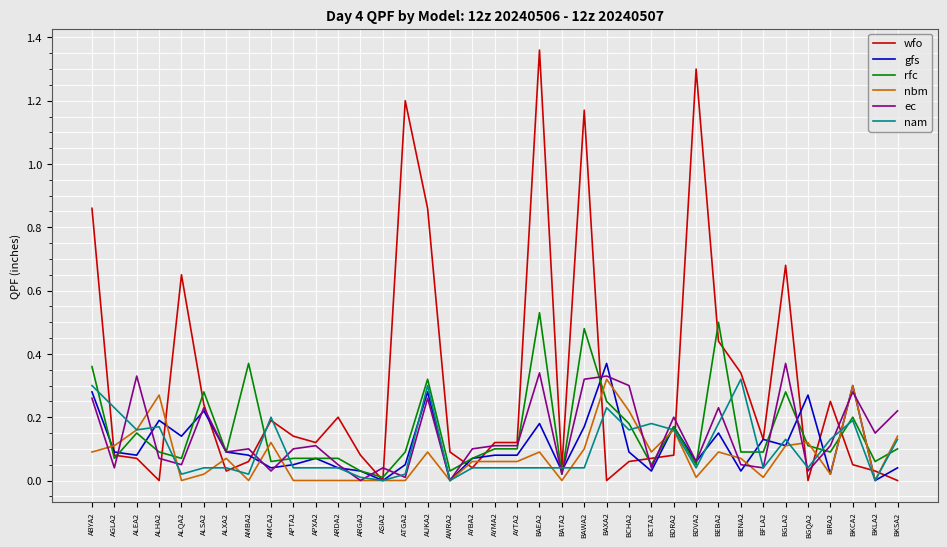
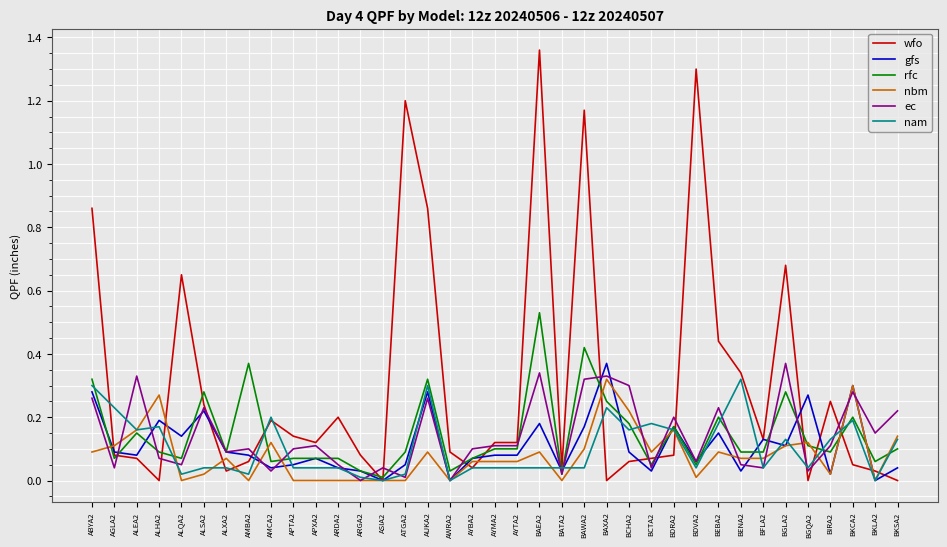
rfc, ABYA2: 0.36 -> 0.32
rfc, BAWA2: 0.48 -> 0.42
rfc, BEBA2: 0.5 -> 0.2
nbm, BFLA2: 0.01 -> 0.07
